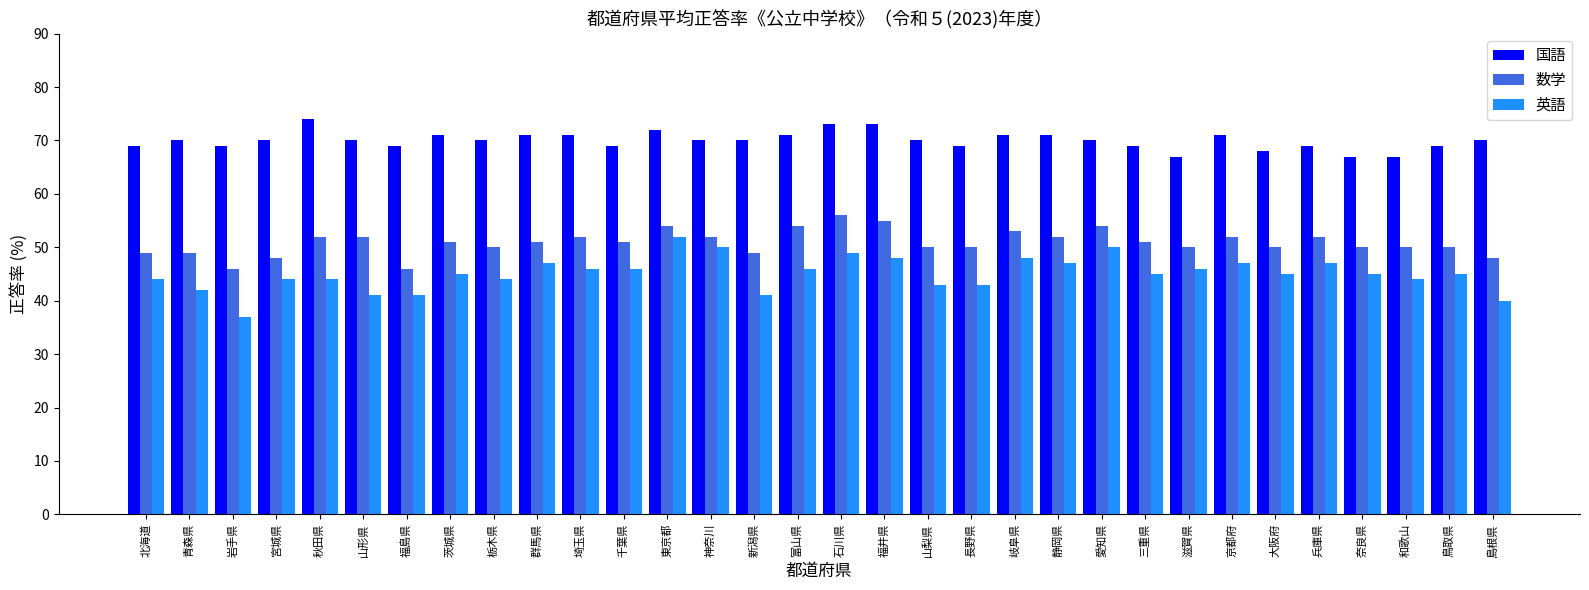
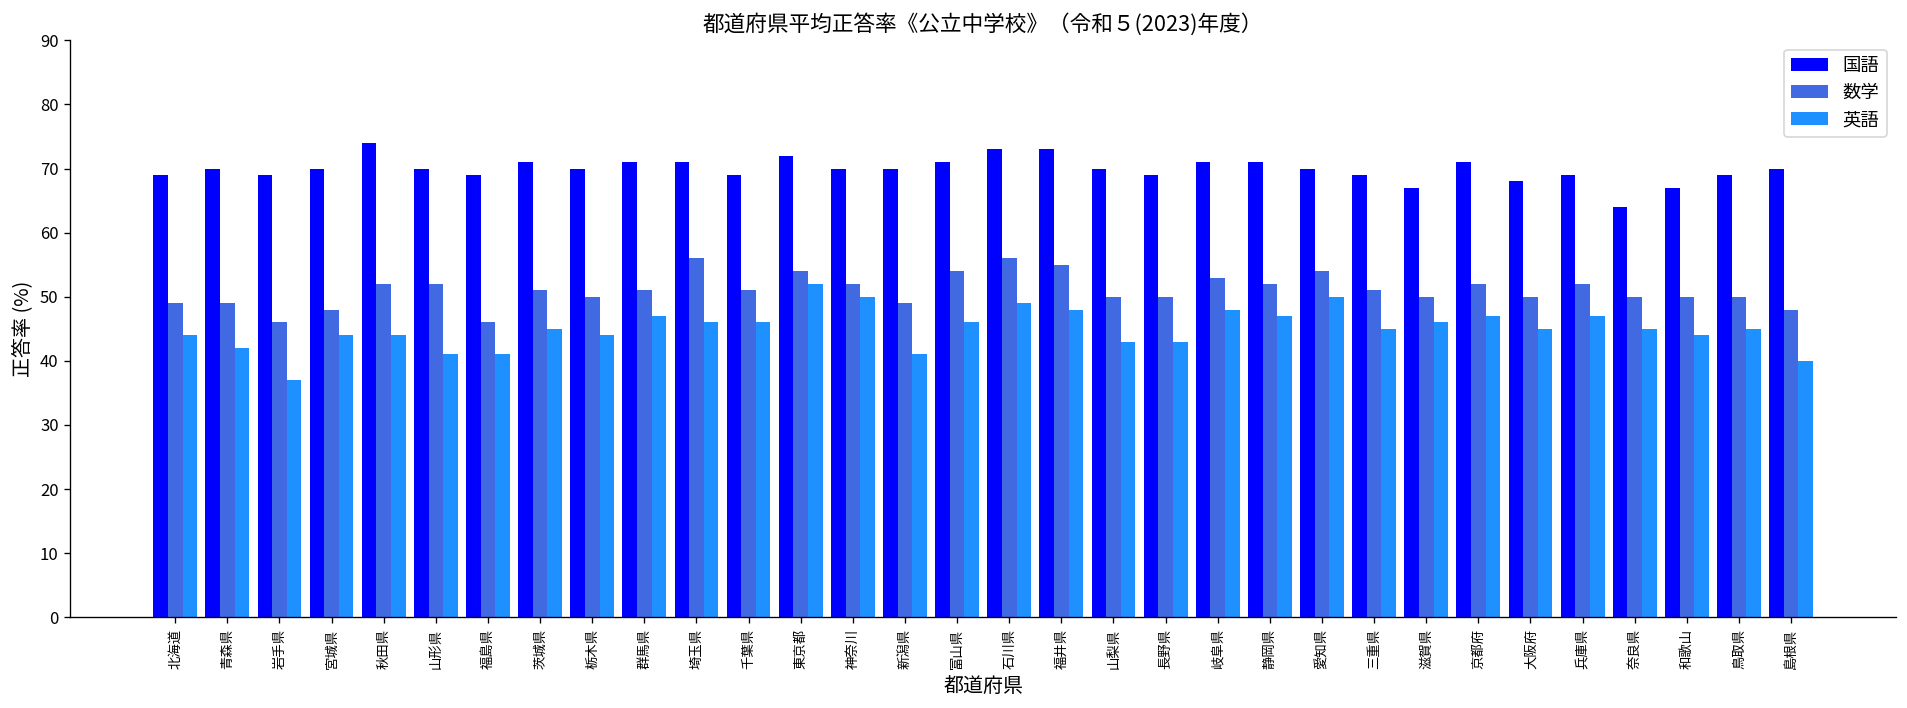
数学, 埼玉県: 52 -> 56
国語, 奈良県: 67 -> 64
